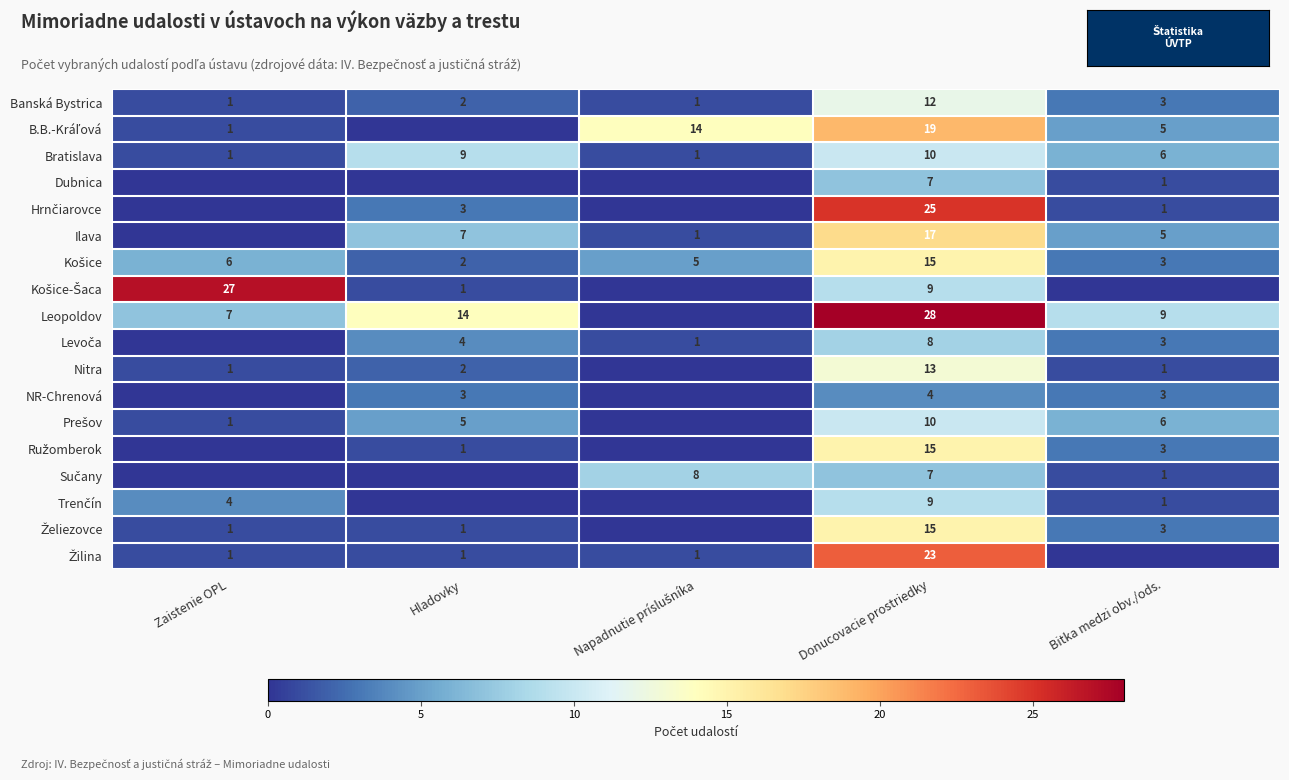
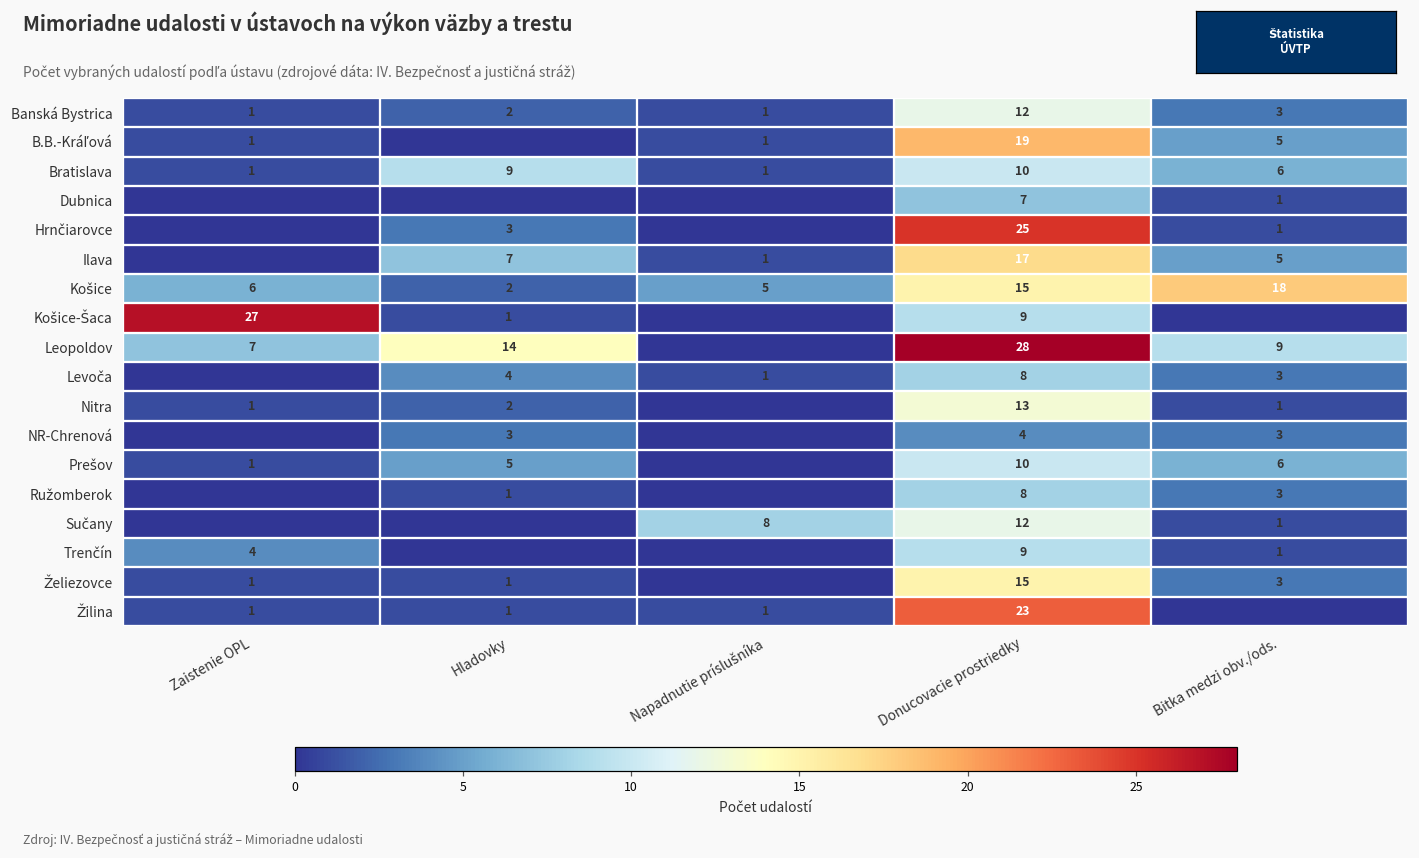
B.B.-Kráľová, Napadnutie príslušníka: 14 -> 1
Košice, Bitka medzi obv./ods.: 3 -> 18
Ružomberok, Donucovacie prostriedky: 15 -> 8
Sučany, Donucovacie prostriedky: 7 -> 12
